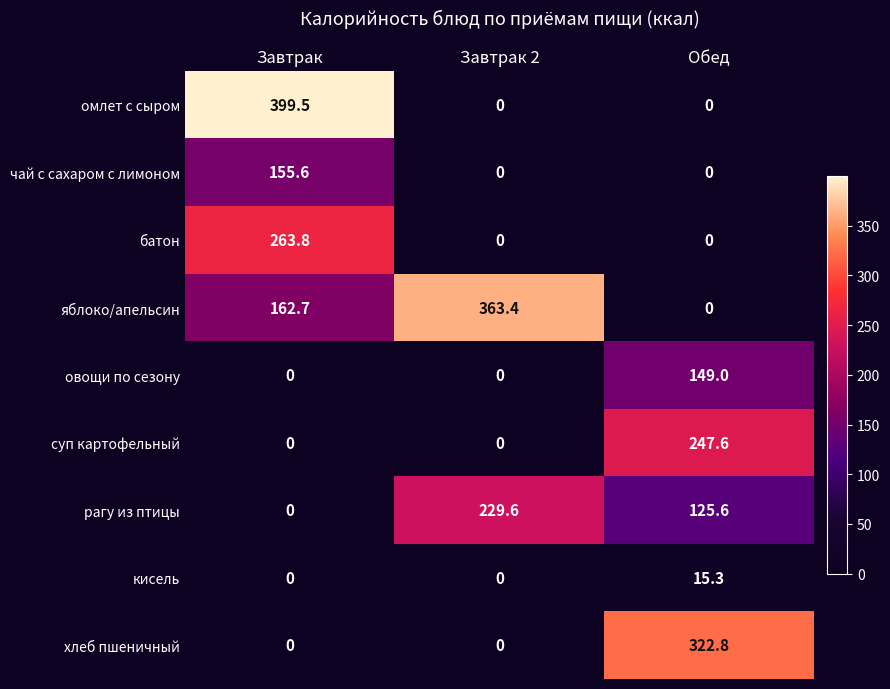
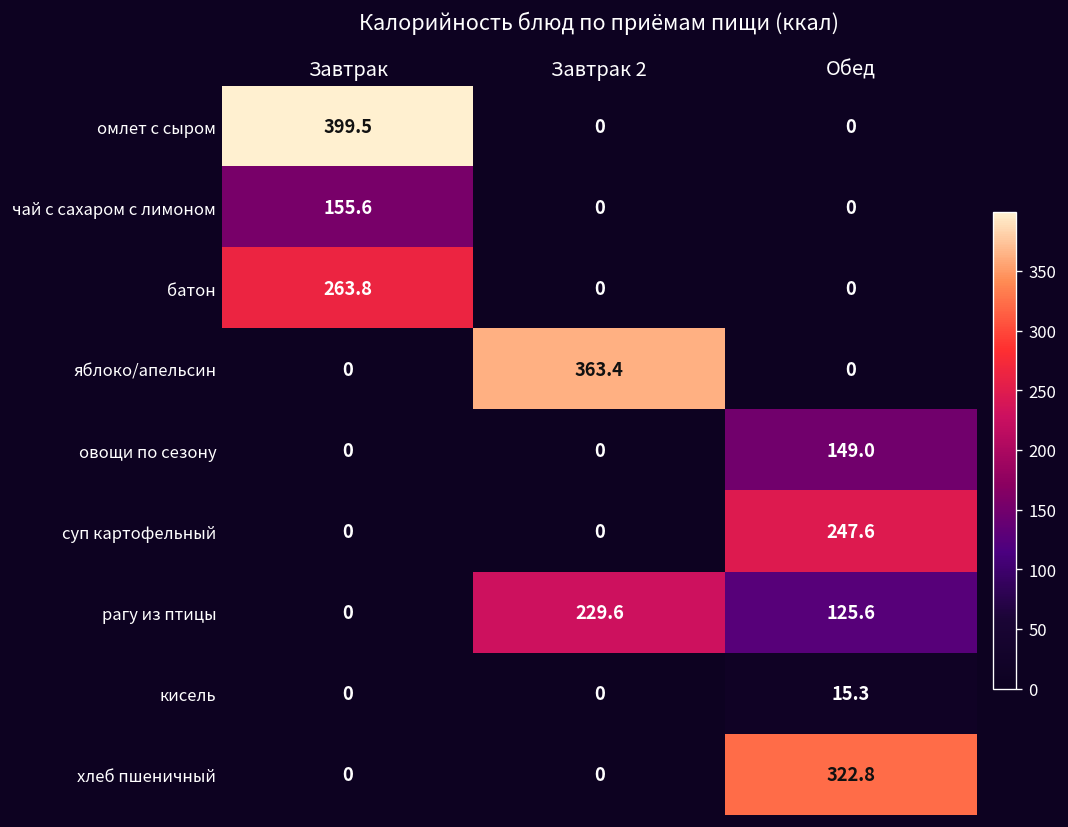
яблоко/апельсин, Завтрак: 162.7 -> 0
